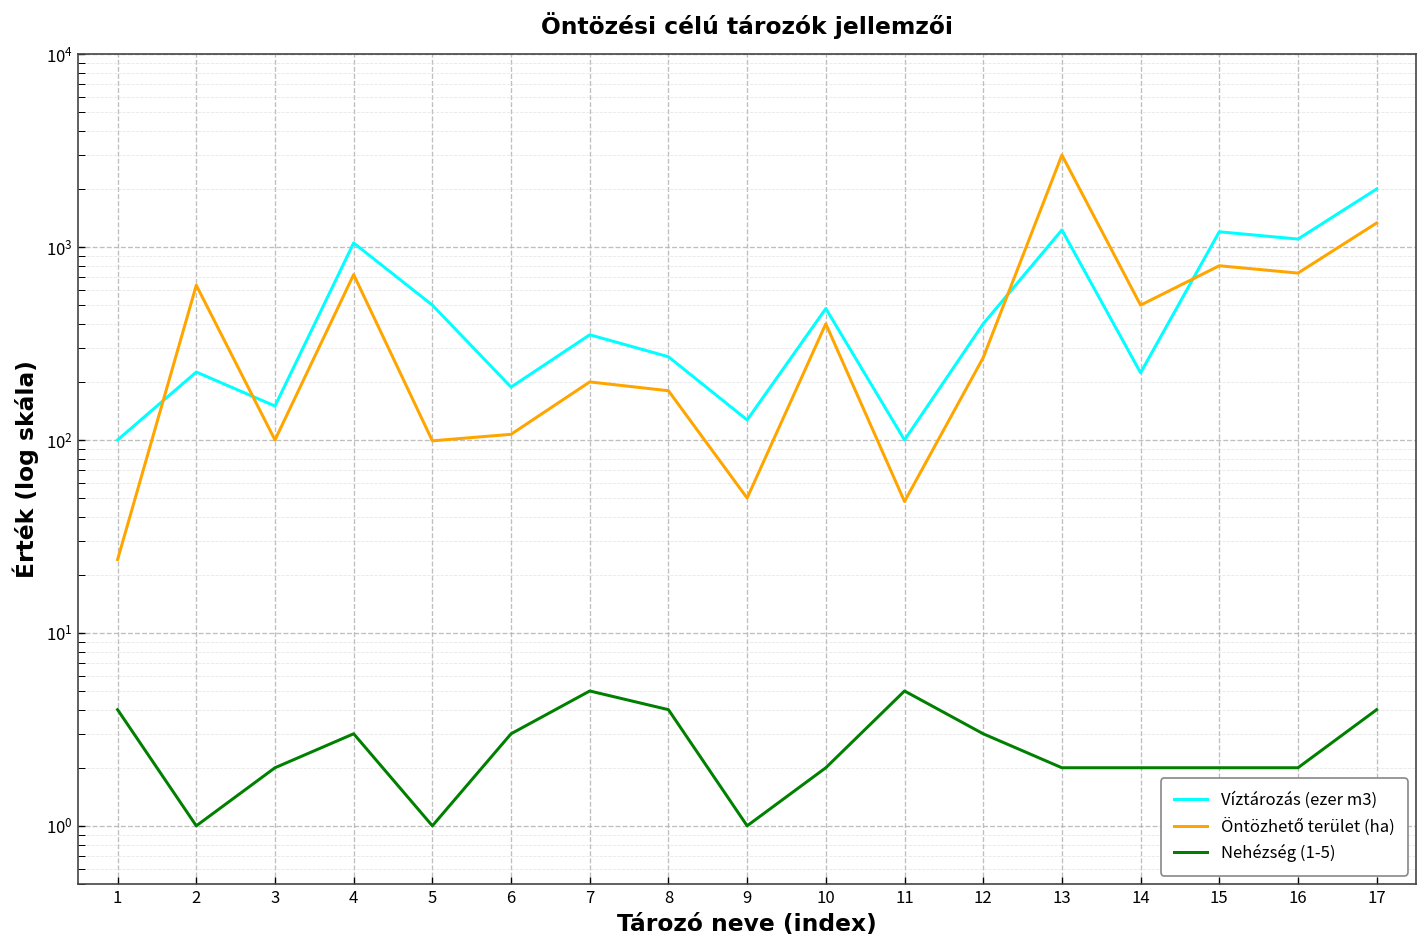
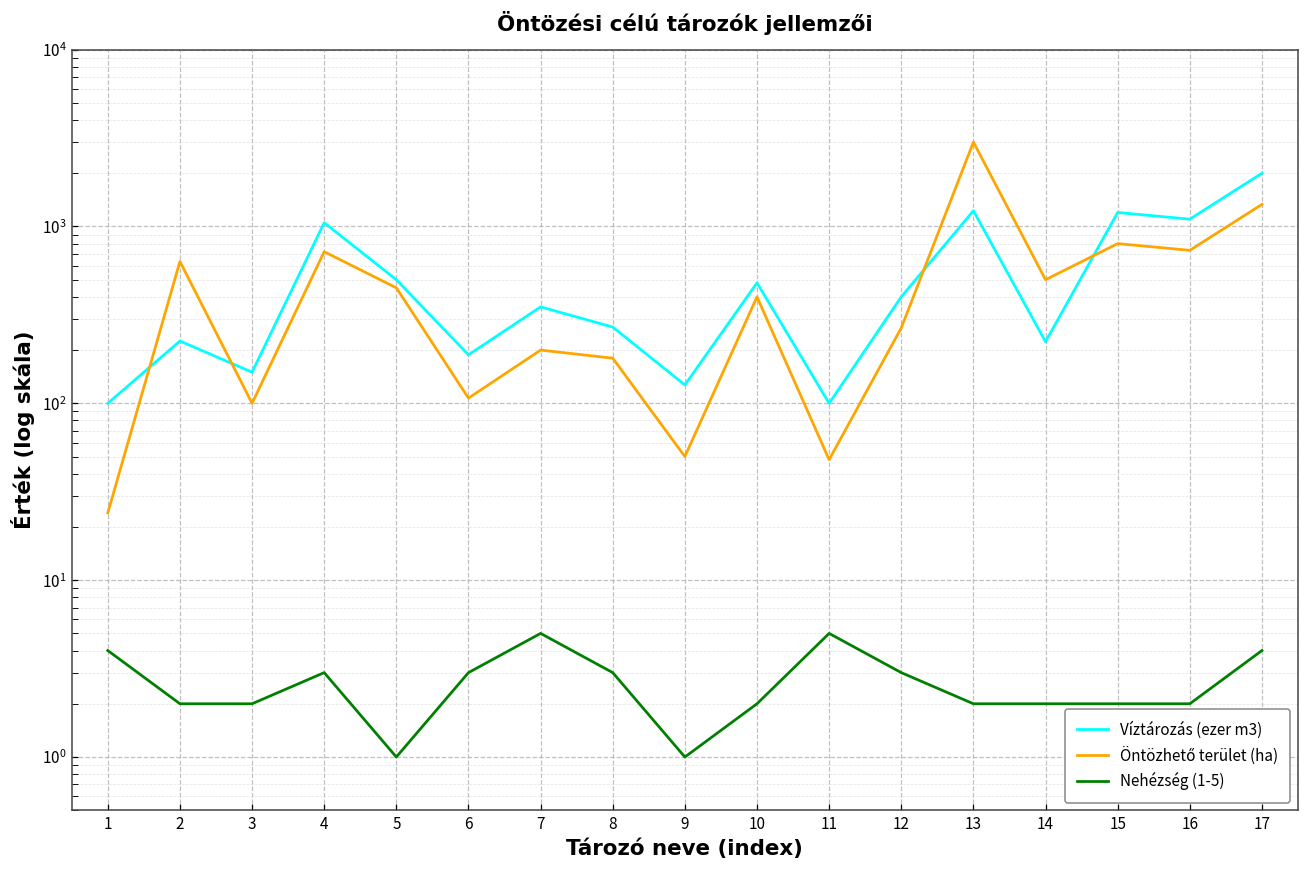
Nehézség (1-5), 2: 1 -> 2
Öntözhető terület (ha), 5: 100 -> 450
Nehézség (1-5), 8: 4 -> 3
